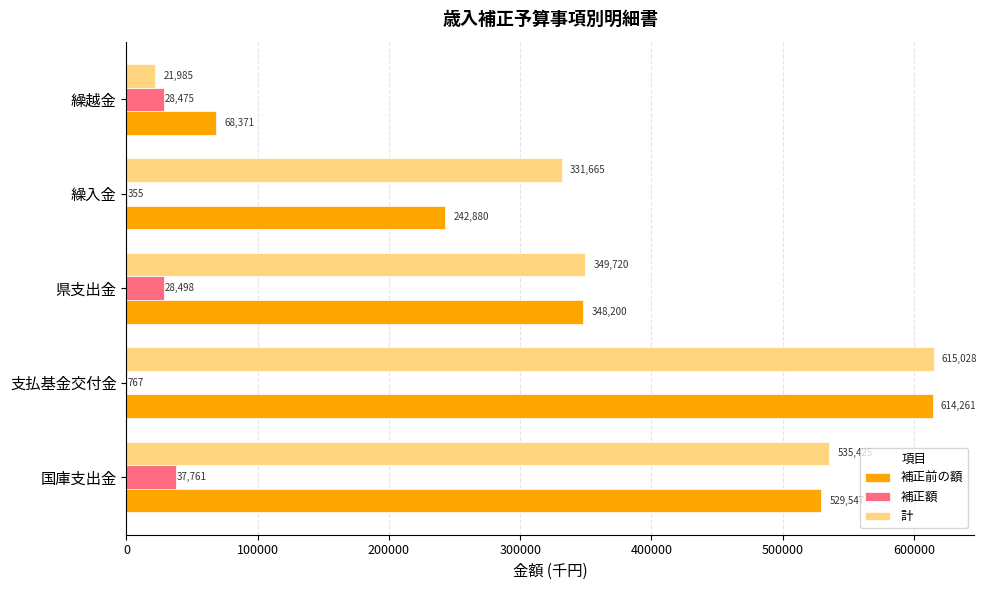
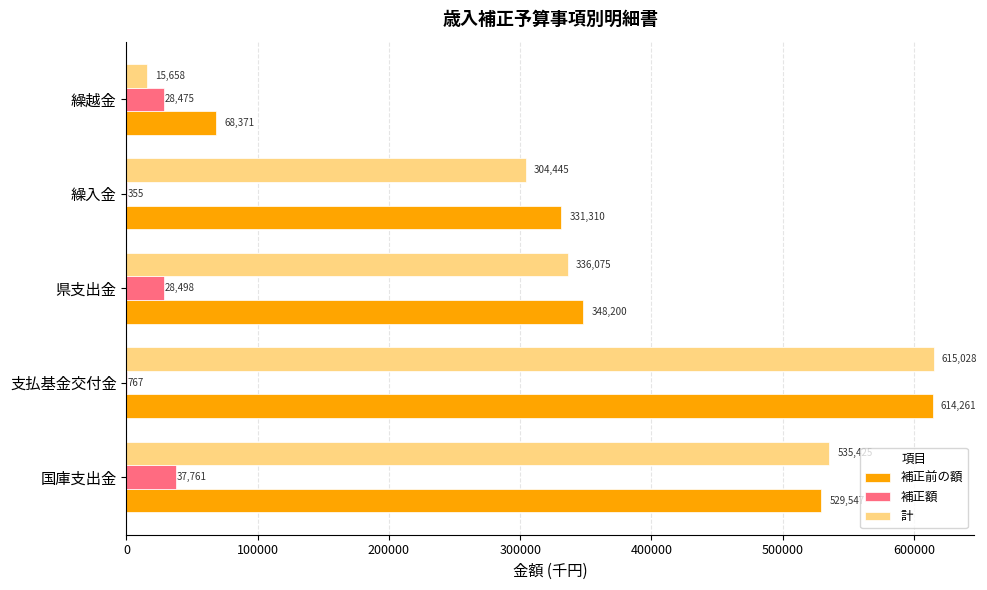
計, 繰越金: 21,985 -> 15,658
計, 繰入金: 331,665 -> 304,445
補正前の額, 繰入金: 242,880 -> 331,310
計, 県支出金: 349,720 -> 336,075
